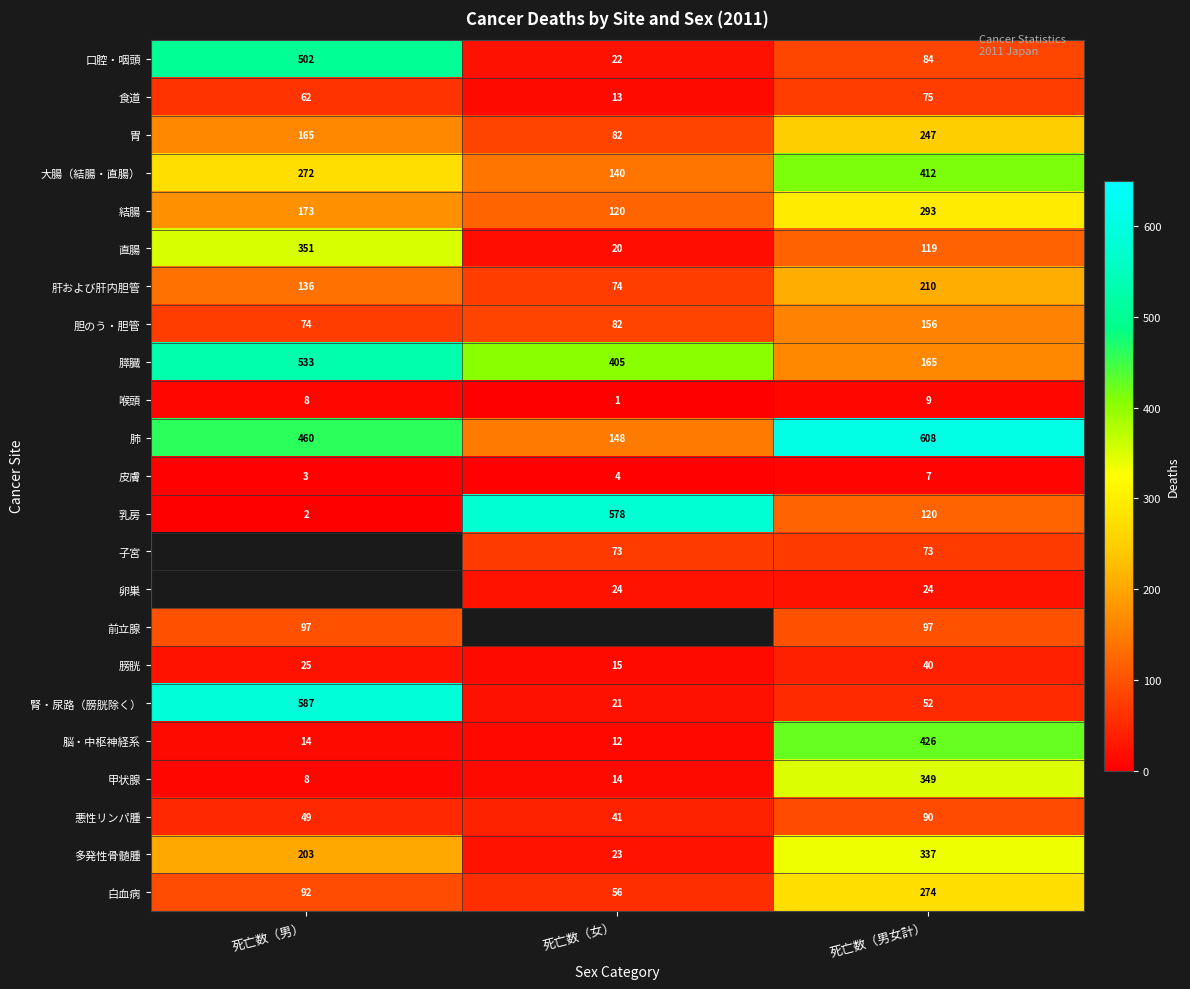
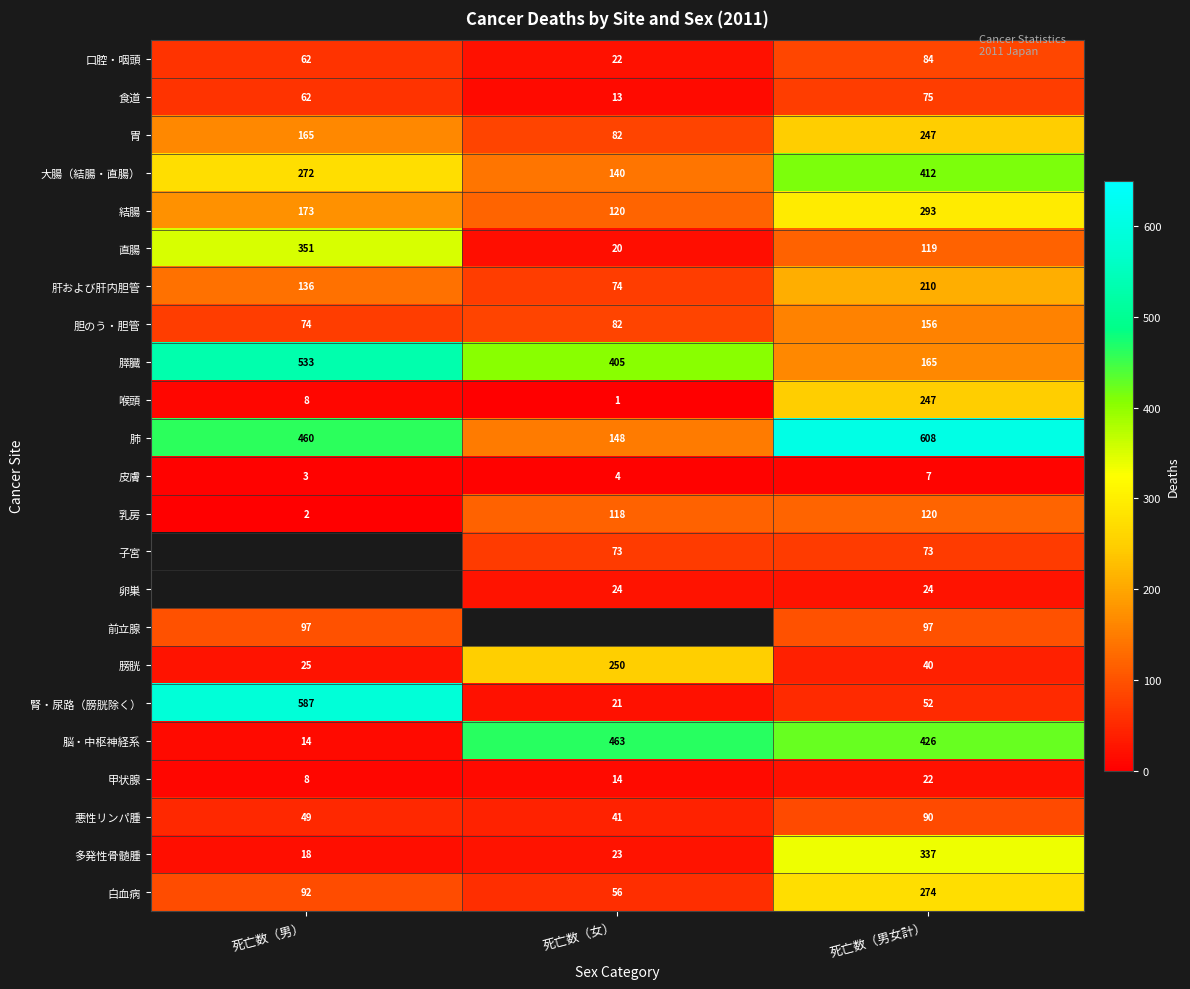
口腔・咽頭, 死亡数（男）: 502 -> 62
喉頭, 死亡数（男女計）: 9 -> 247
乳房, 死亡数（女）: 578 -> 118
膀胱, 死亡数（女）: 15 -> 250
脳・中枢神経系, 死亡数（女）: 12 -> 463
甲状腺, 死亡数（男女計）: 349 -> 22
多発性骨髄腫, 死亡数（男）: 203 -> 18
